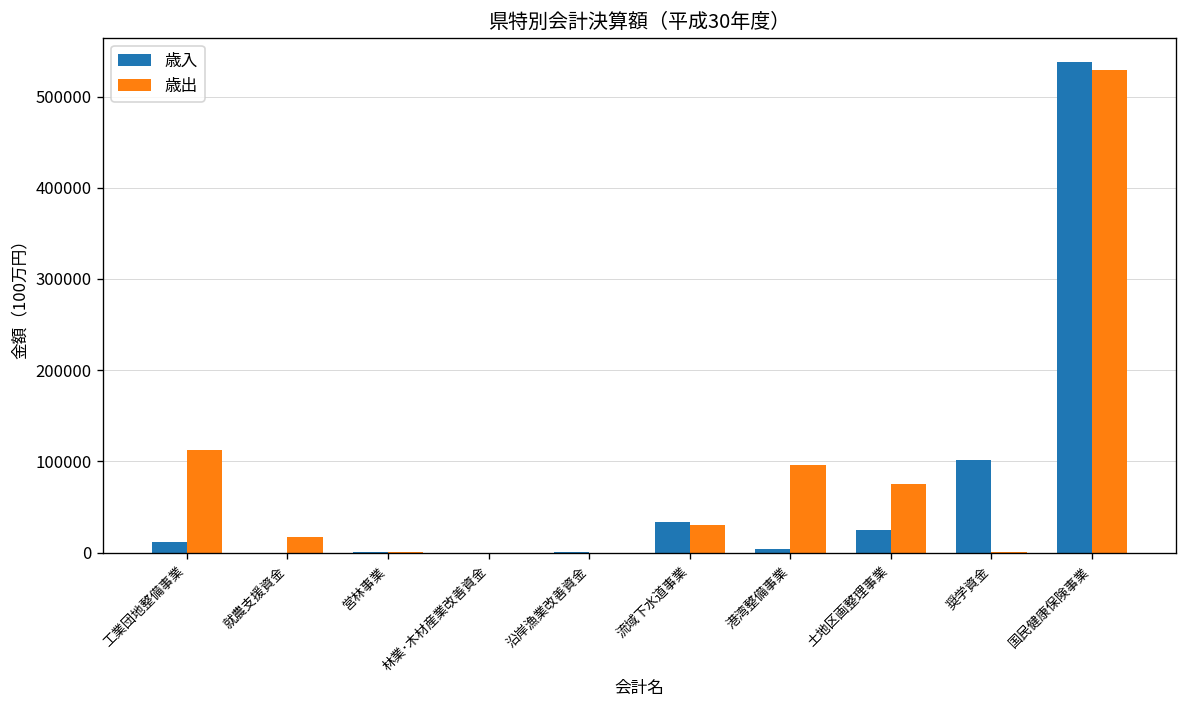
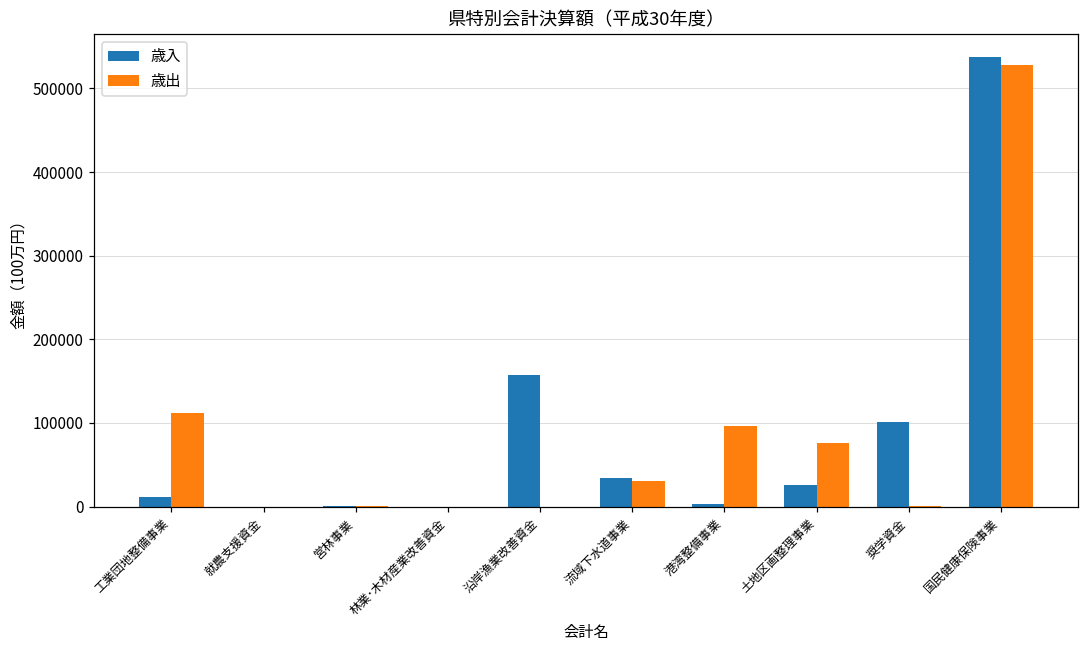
歳出, 就農支援資金: 20000 -> 0
歳入, 沿岸漁業改善資金: 0 -> 160000
